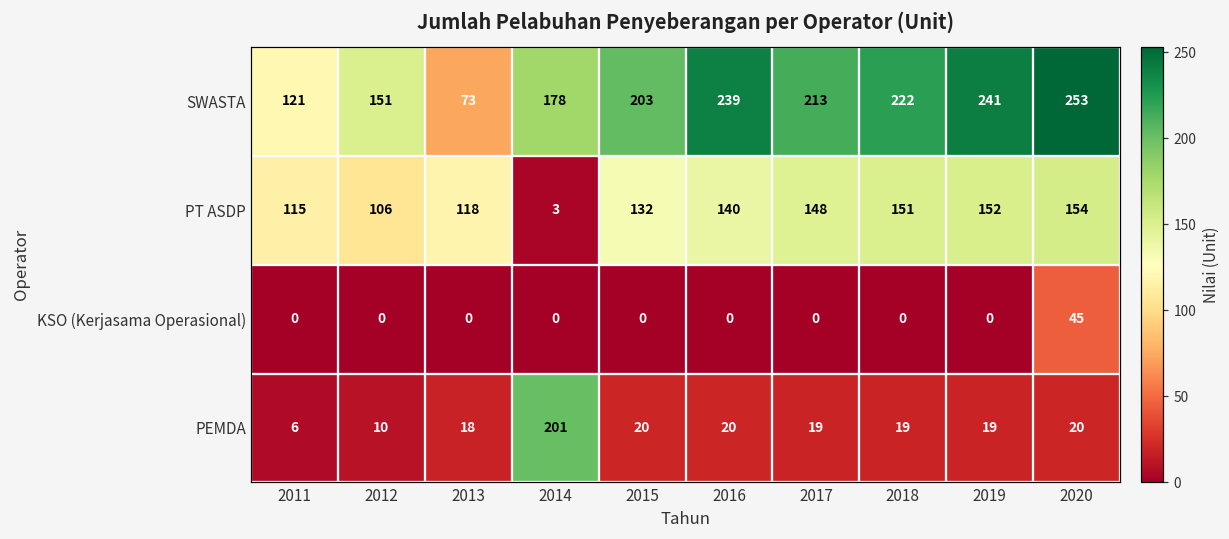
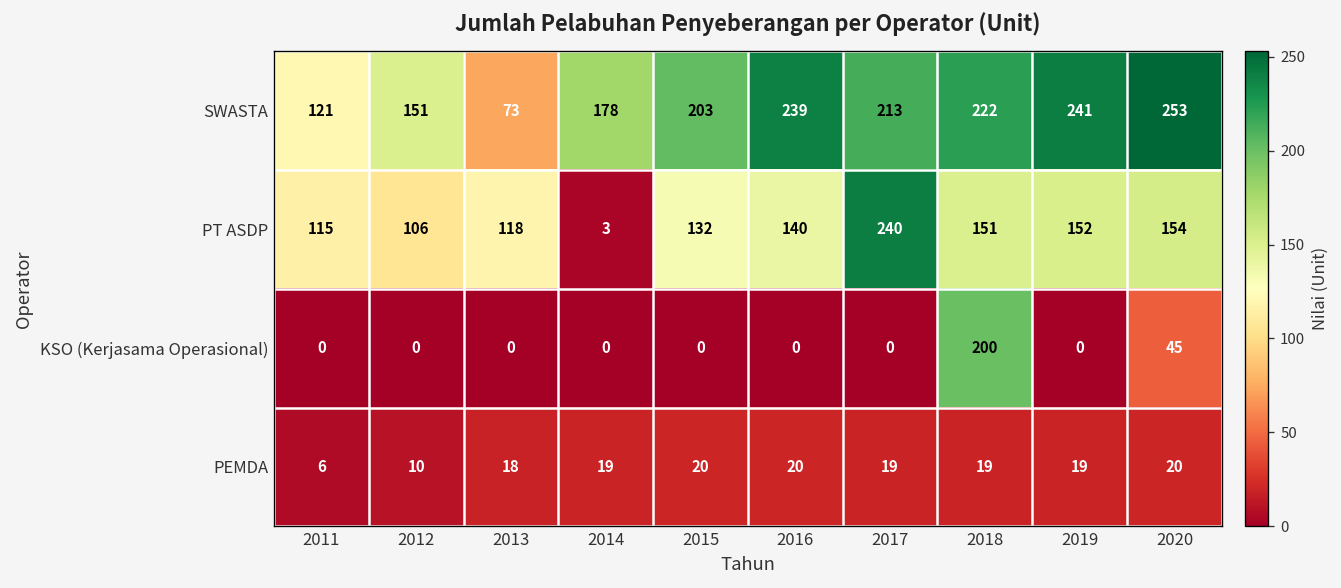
PT ASDP, 2017: 148 -> 240
KSO (Kerjasama Operasional), 2018: 0 -> 200
PEMDA, 2014: 201 -> 19
